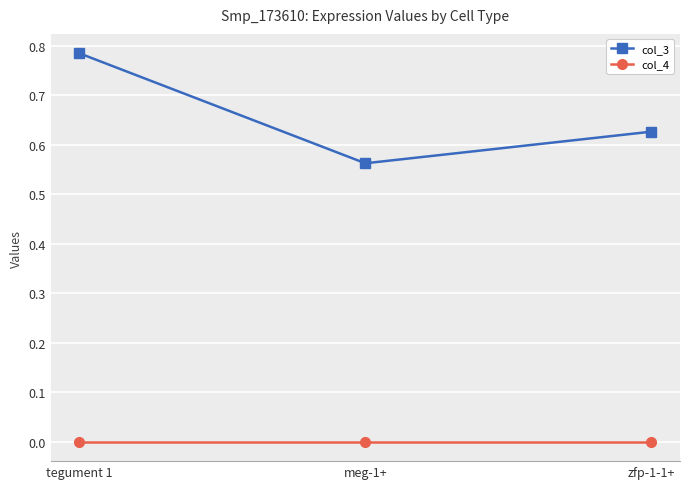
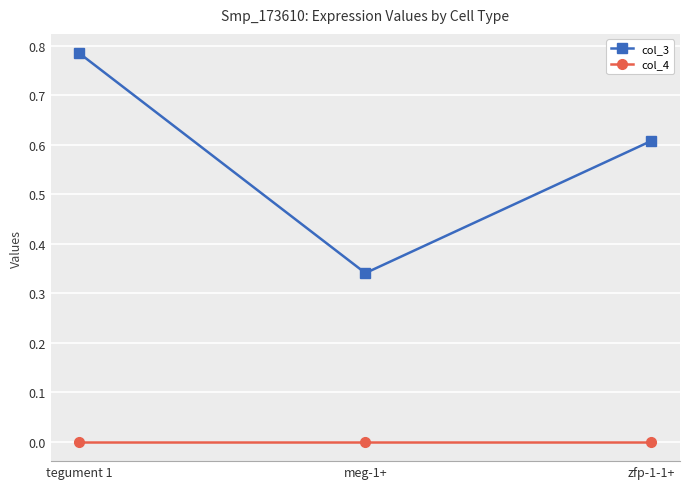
col_3, meg-1+: 0.56 -> 0.34
col_3, zfp-1-1+: 0.63 -> 0.61
